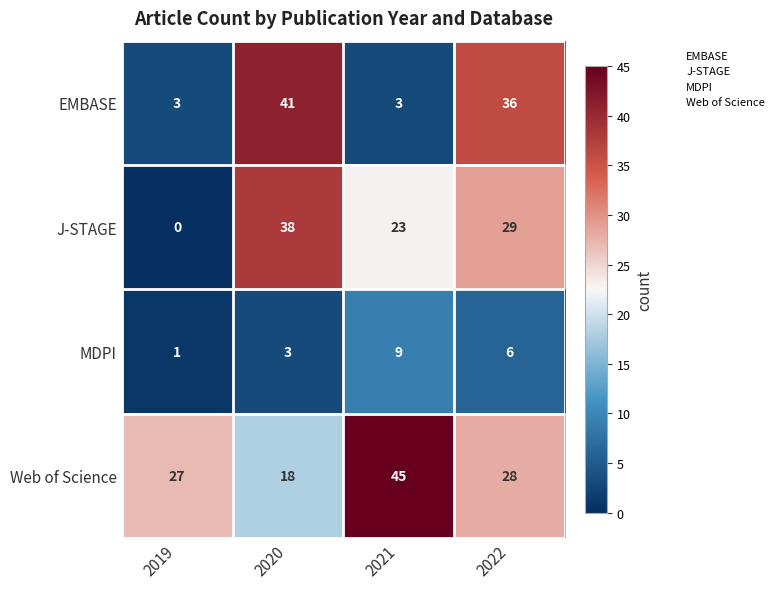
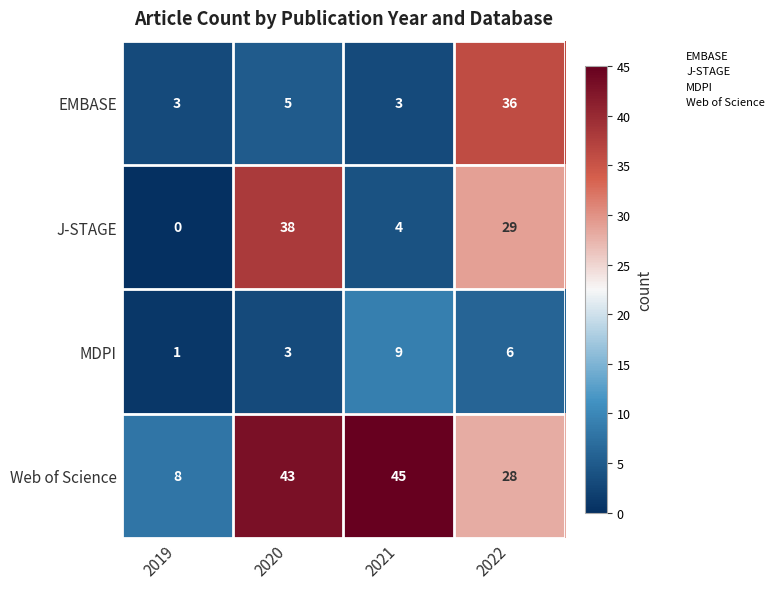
EMBASE, 2020: 41 -> 5
J-STAGE, 2021: 23 -> 4
Web of Science, 2019: 27 -> 8
Web of Science, 2020: 18 -> 43
